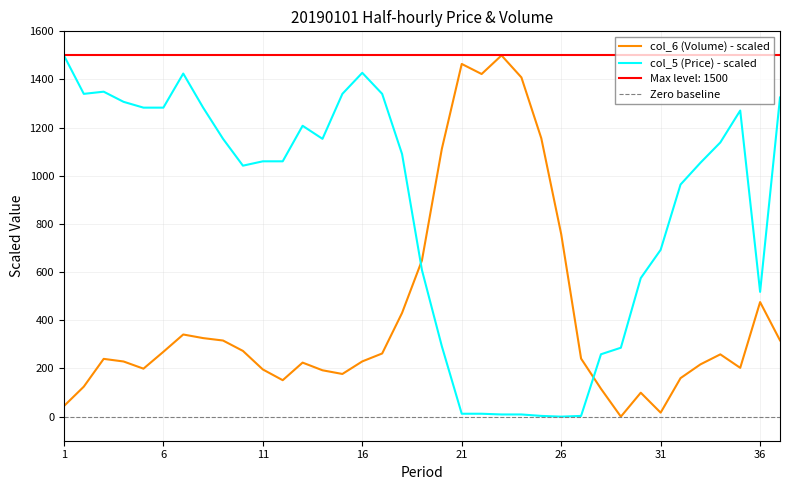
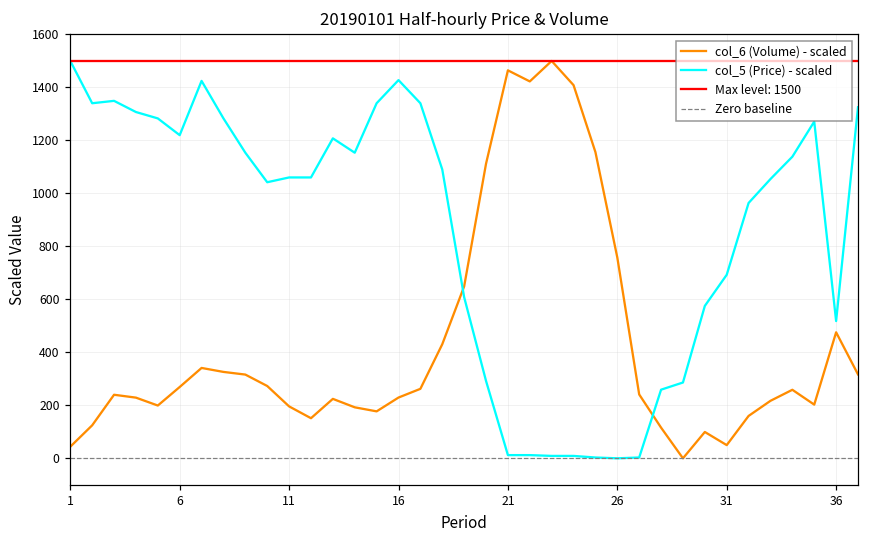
col_5 (Price) - scaled, 6: 1280 -> 1220
col_6 (Volume) - scaled, 31: 20 -> 50
